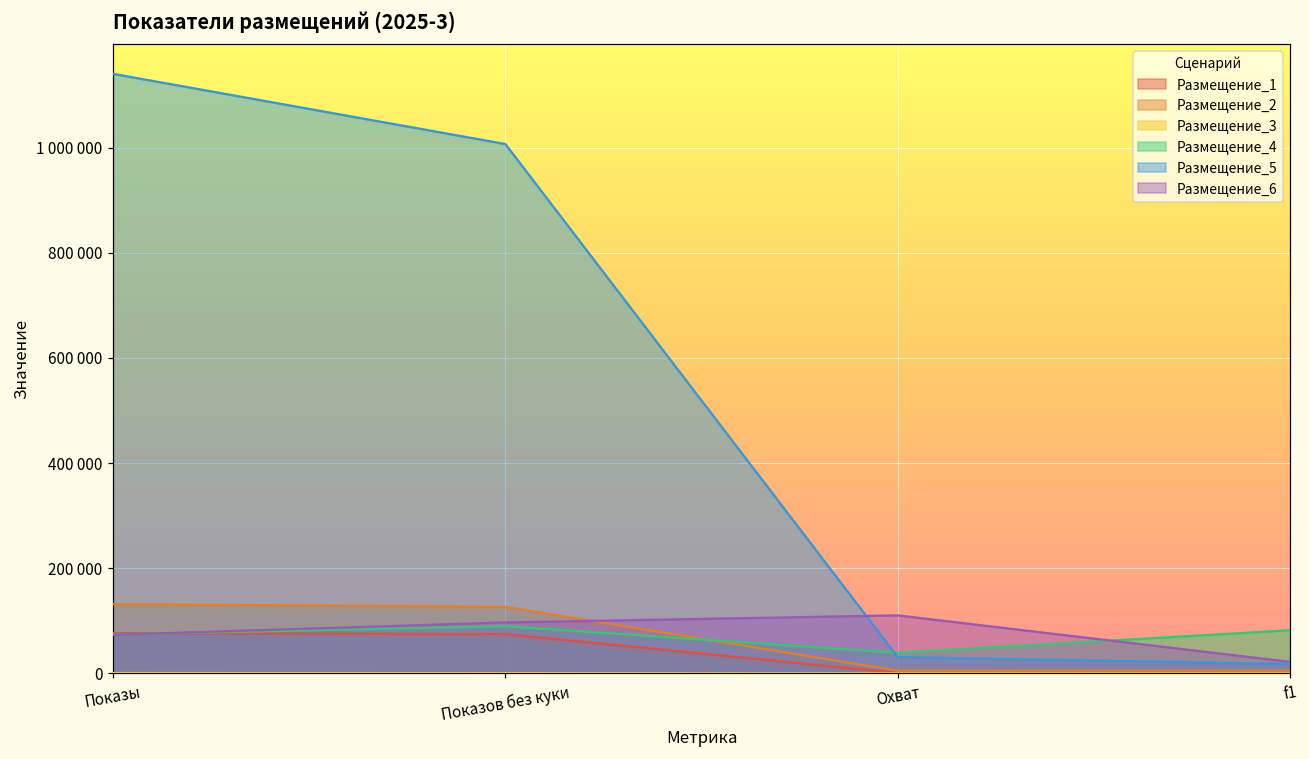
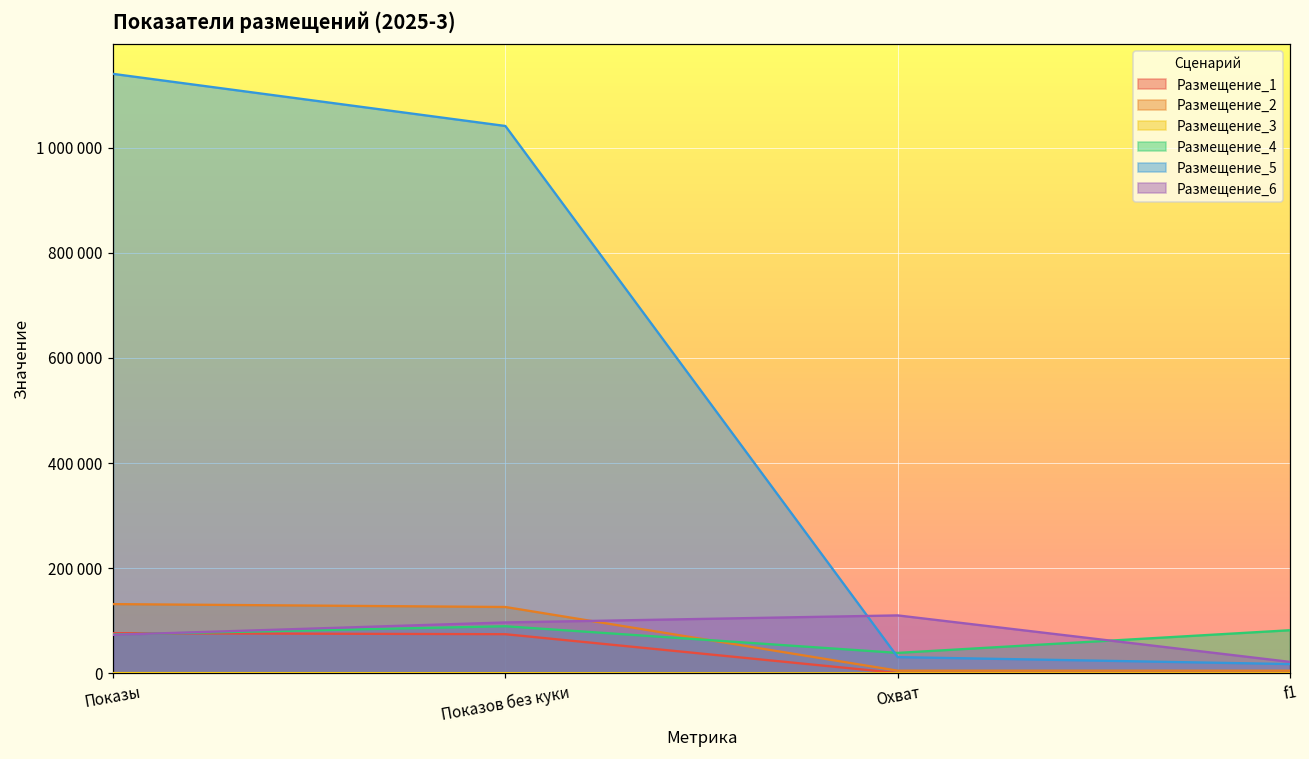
Размещение_5, Показов без куки: 1010000 -> 1040000
